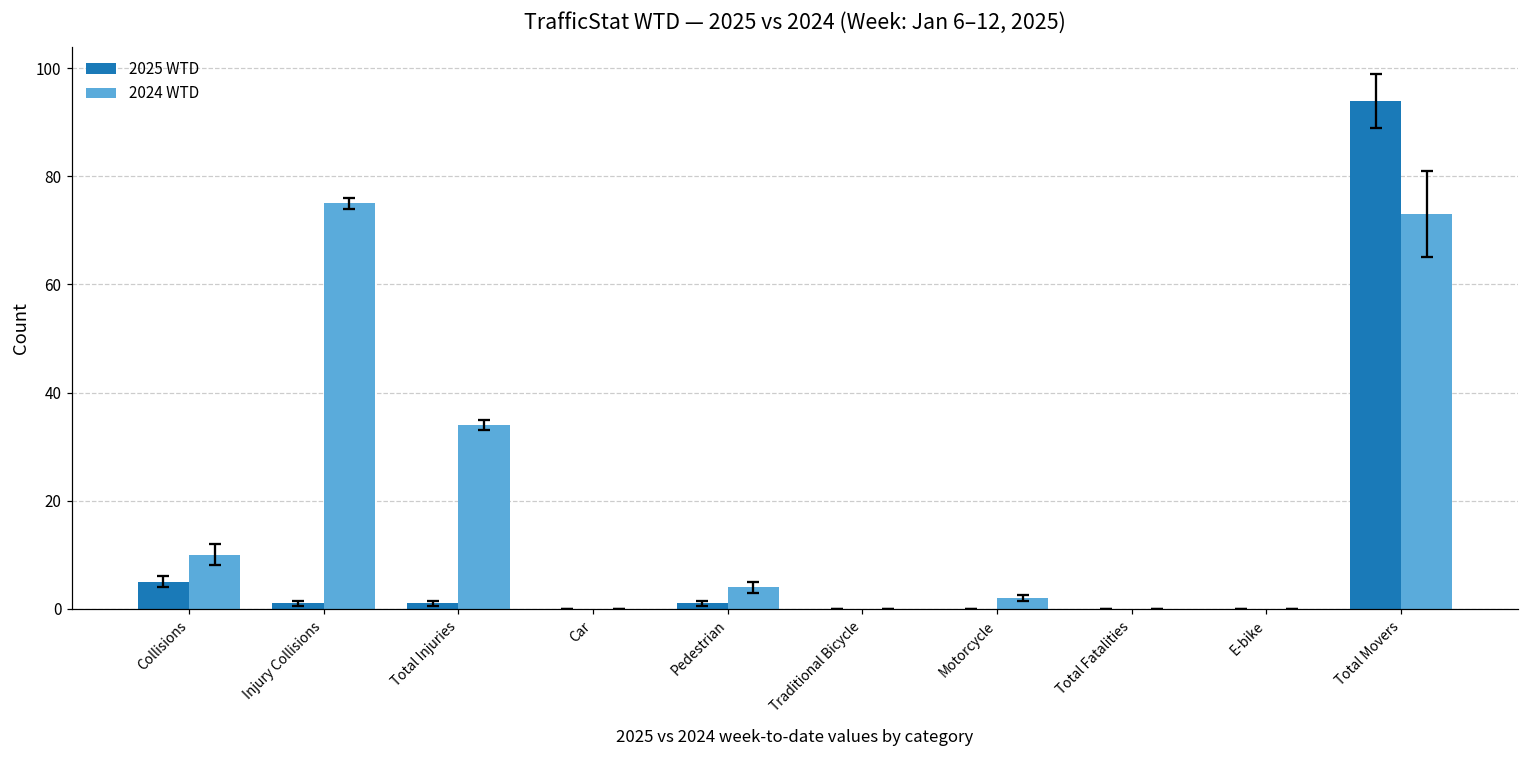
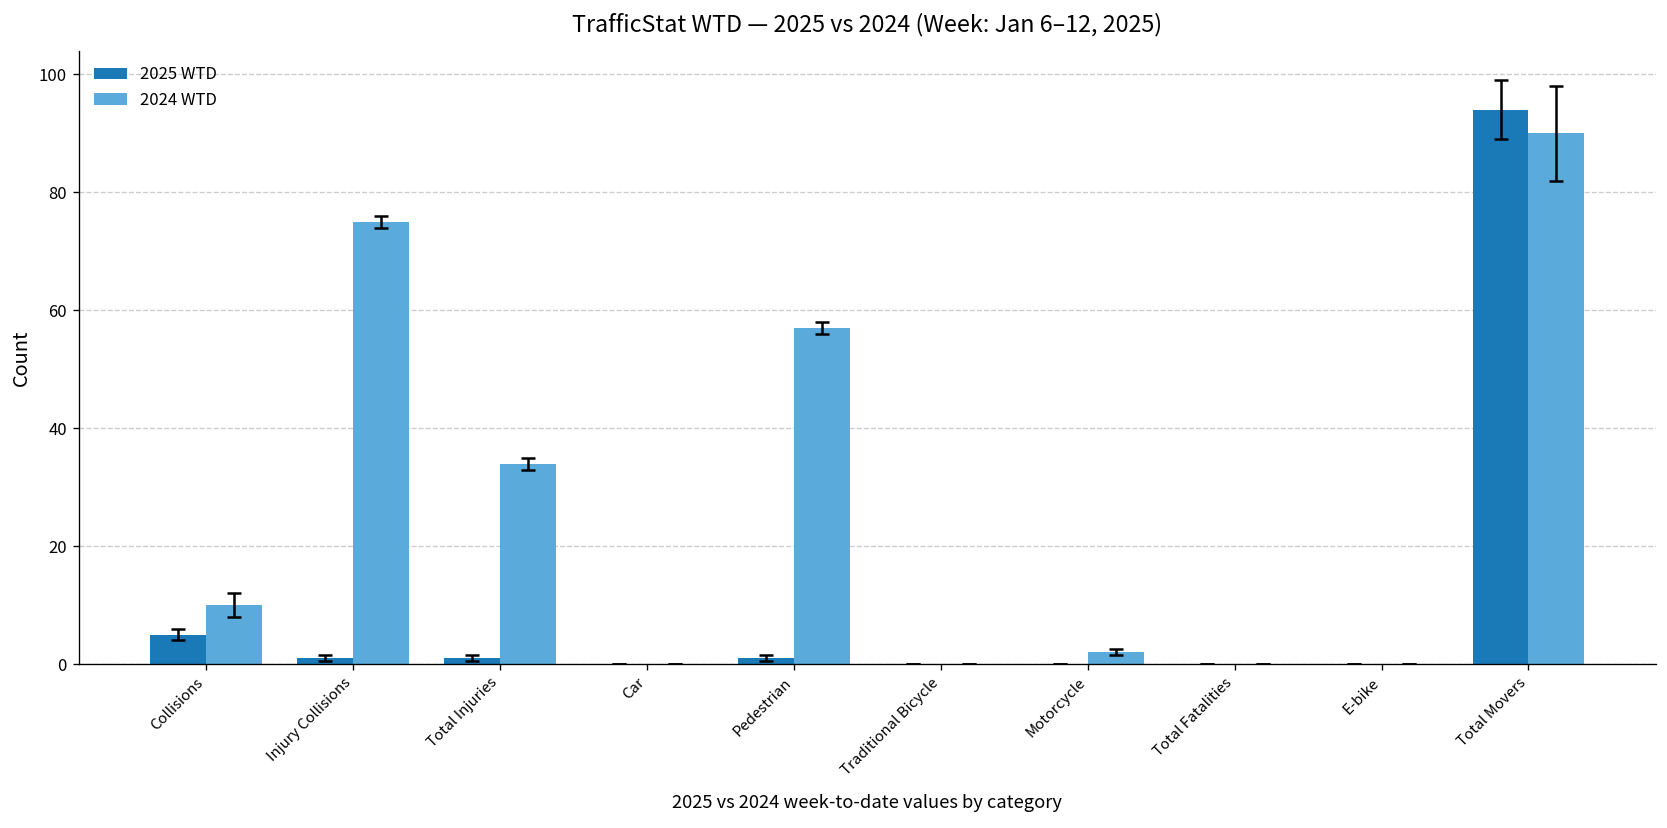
2024 WTD, Pedestrian: 4 -> 57
2024 WTD, Total Movers: 73 -> 90
